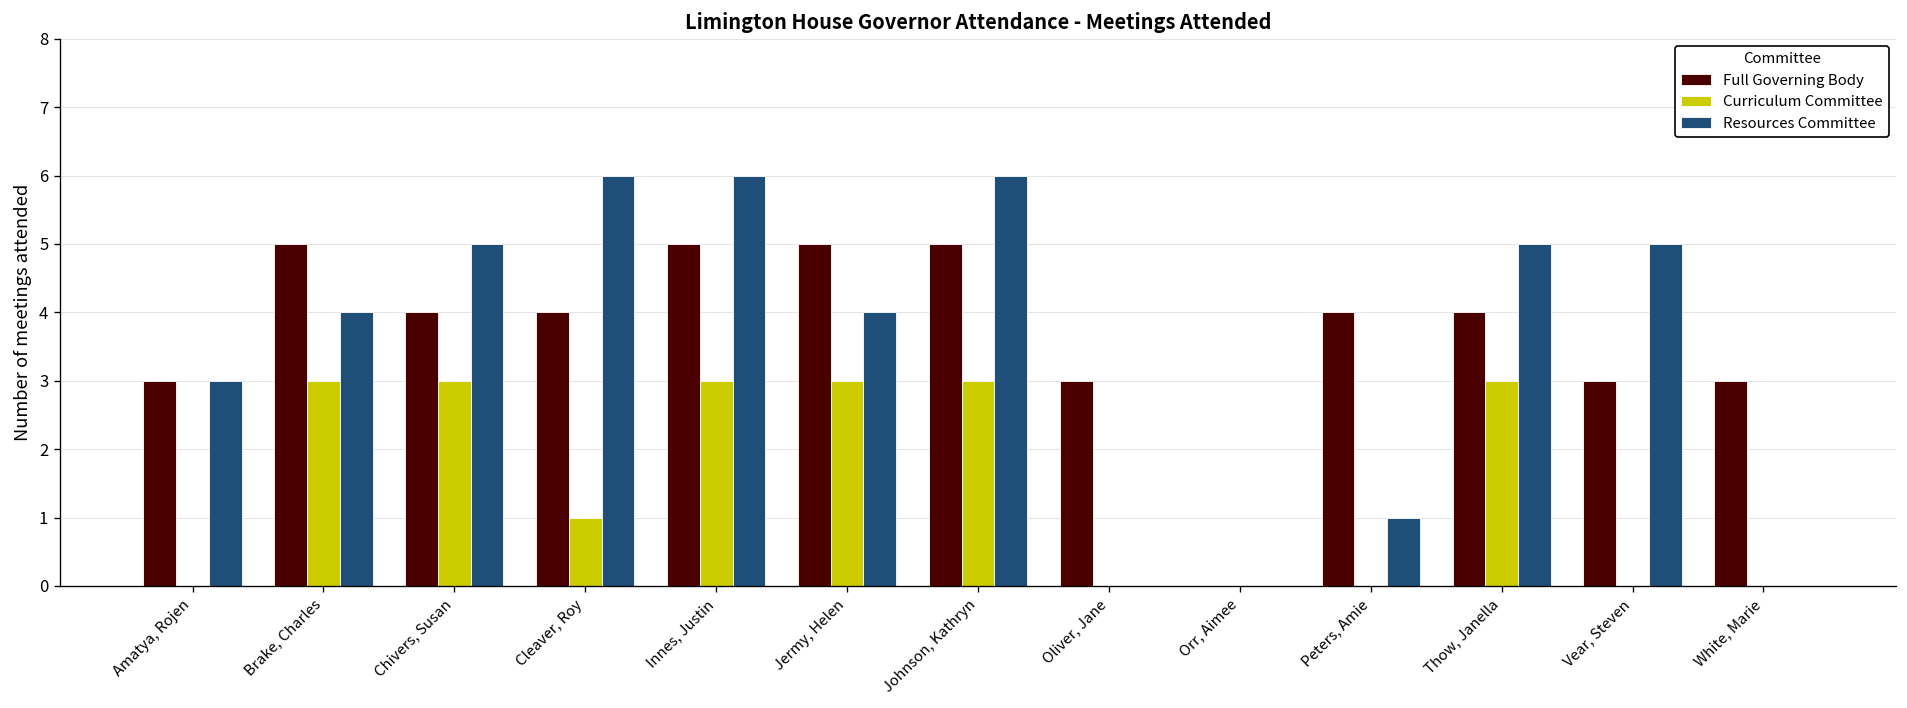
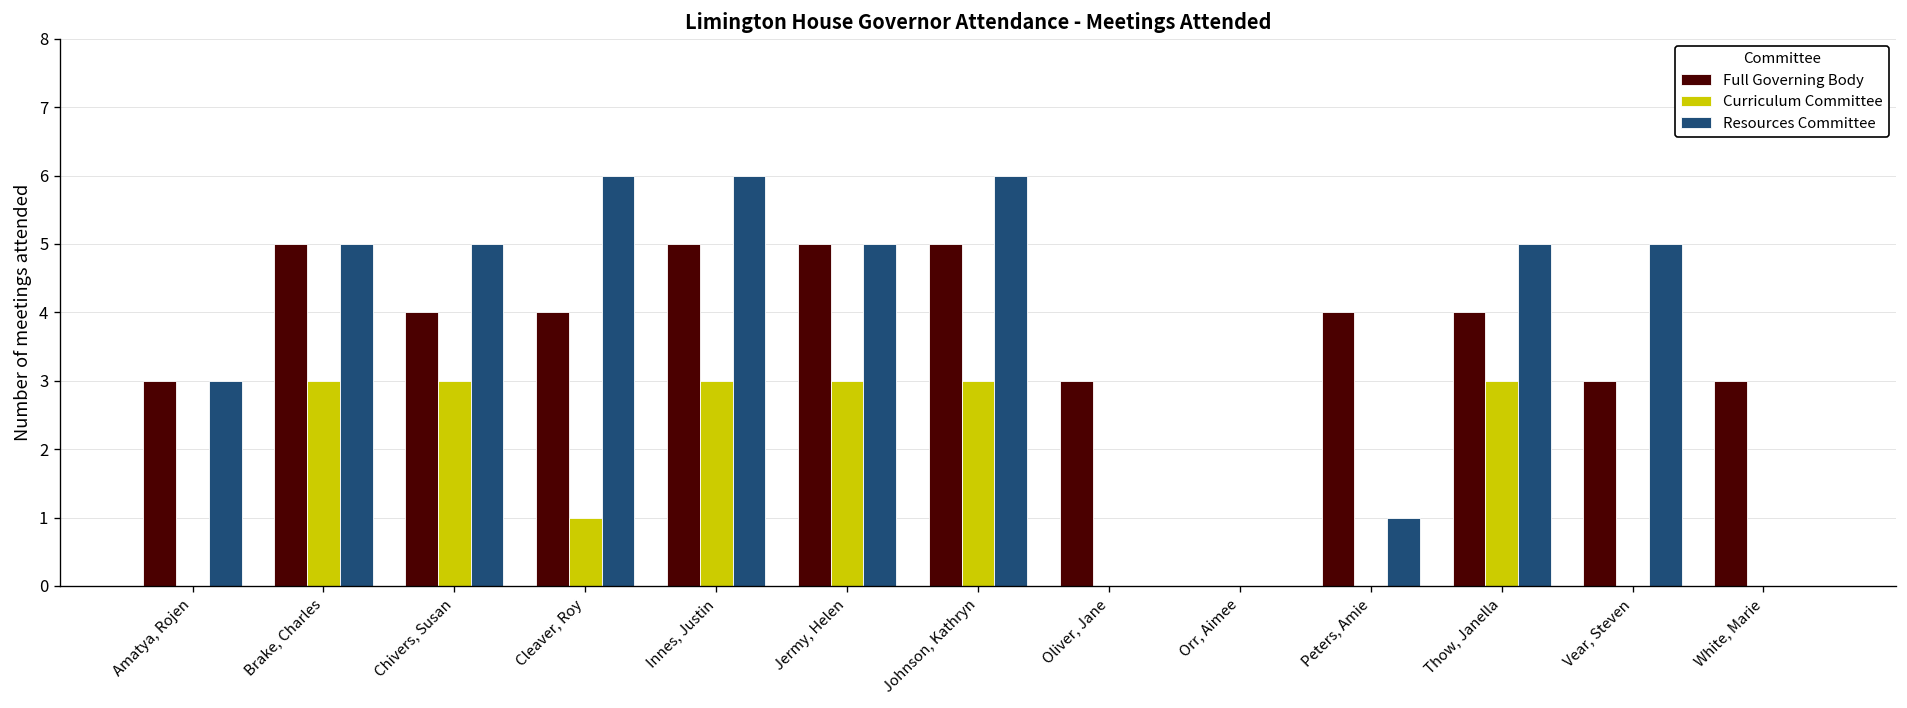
Resources Committee, Brake, Charles: 4 -> 5
Resources Committee, Jermy, Helen: 4 -> 5
